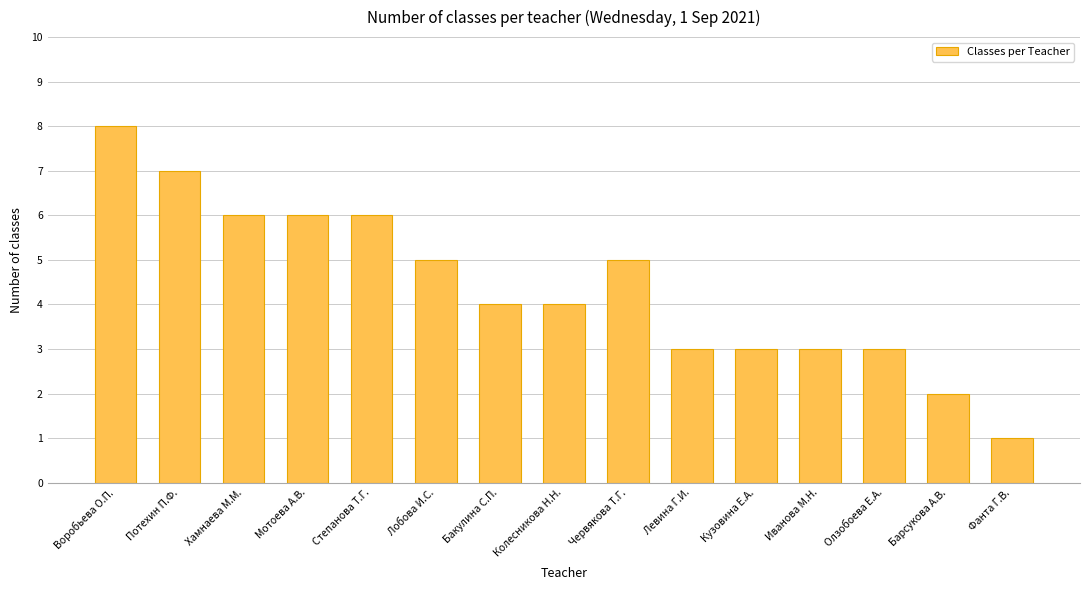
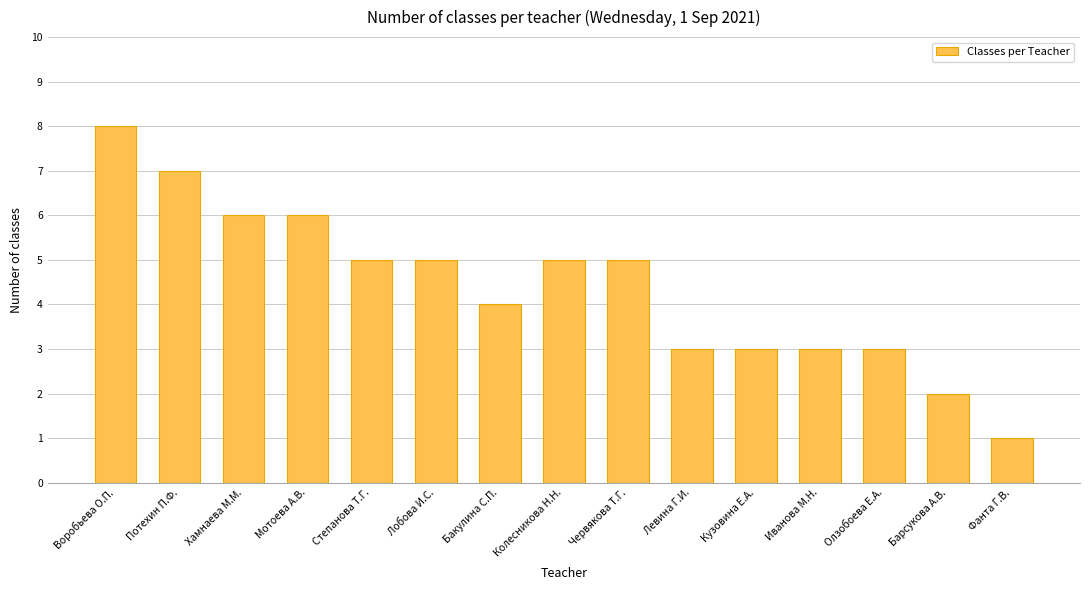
Степанова Т.Г.: 6 -> 5
Колесникова Н.Н.: 4 -> 5
